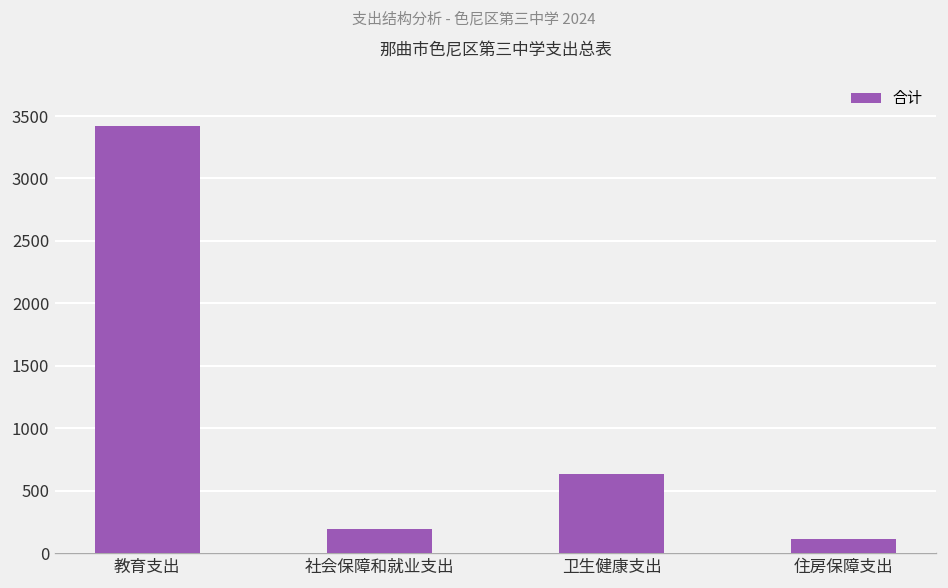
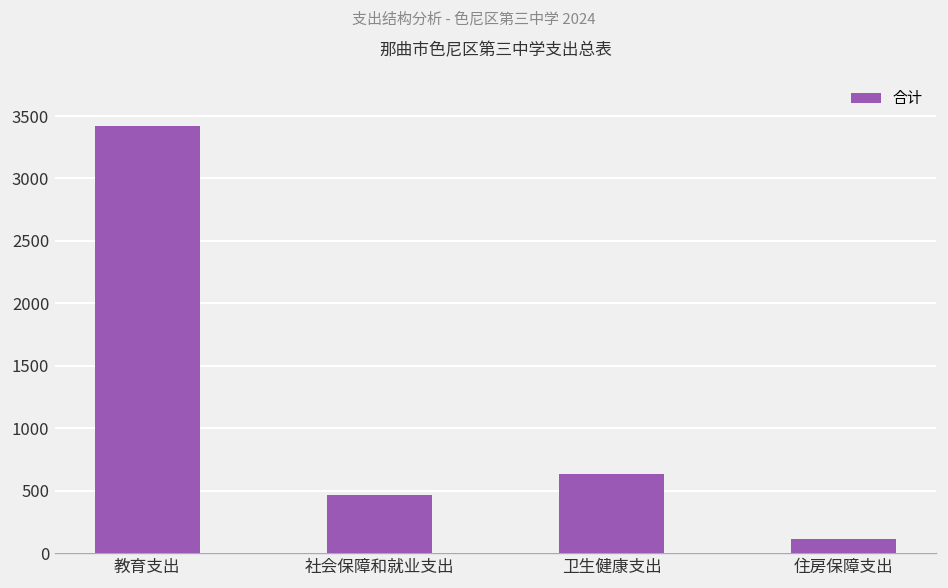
社会保障和就业支出: 200 -> 470
